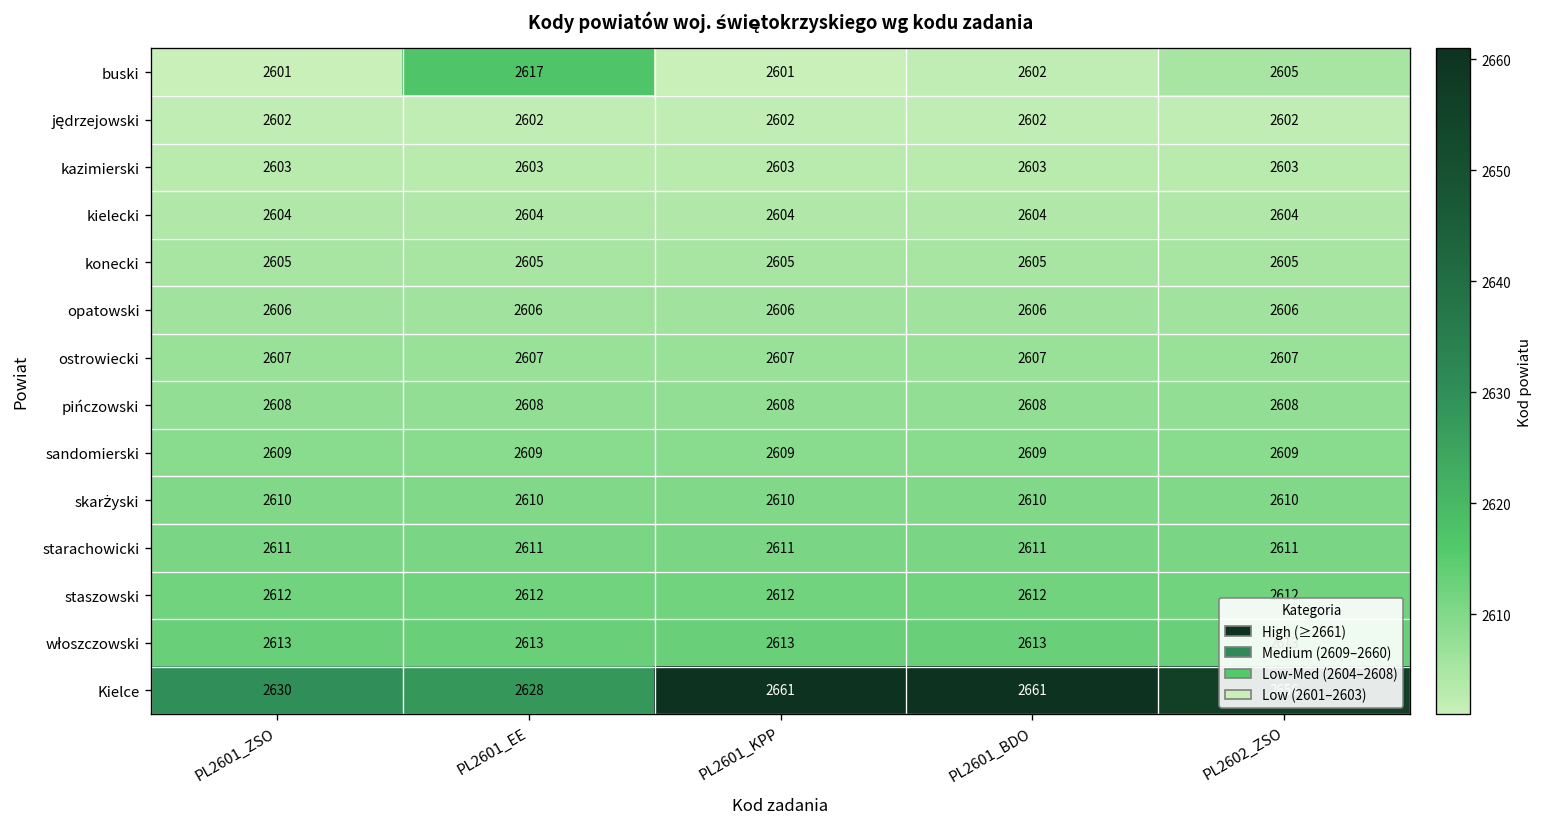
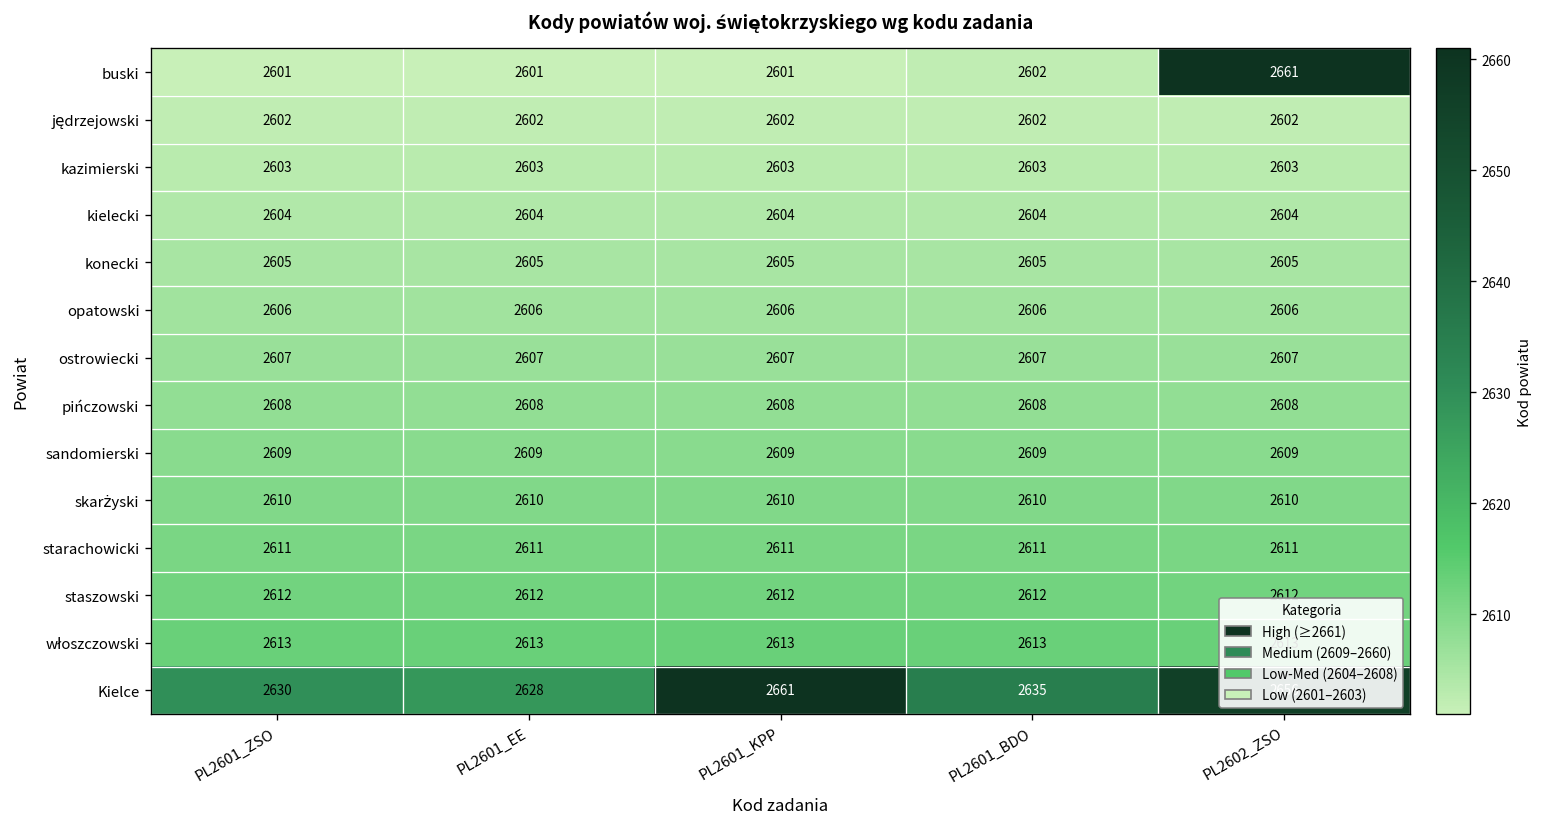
buski, PL2601_EE: 2617 -> 2601
buski, PL2602_ZSO: 2605 -> 2661
Kielce, PL2601_BDO: 2661 -> 2635
